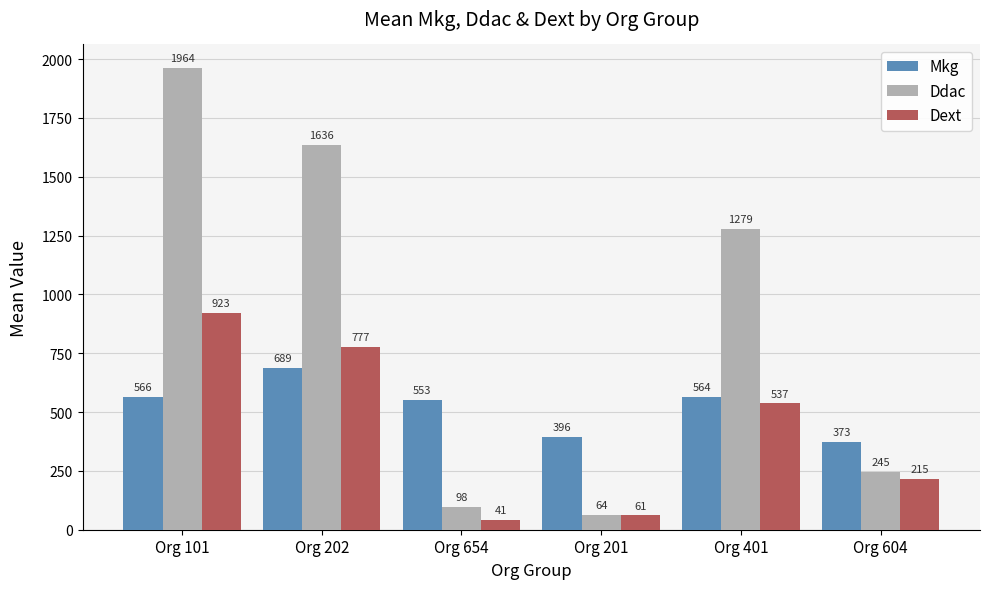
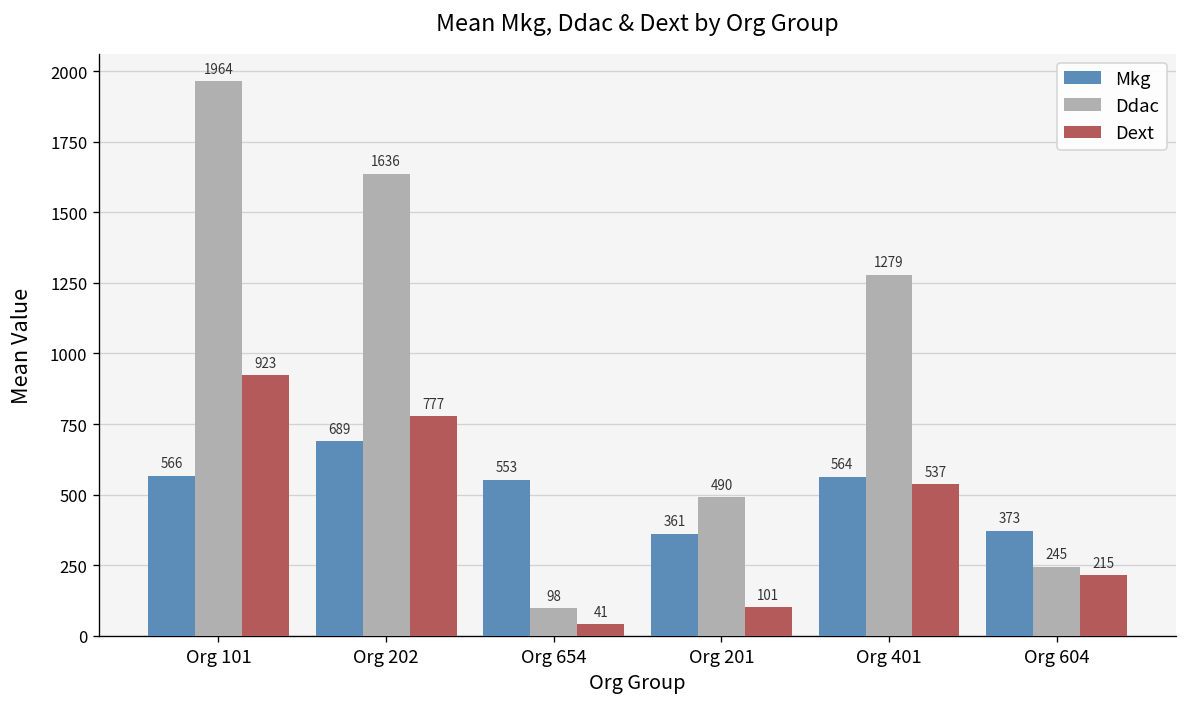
Mkg, Org 201: 396 -> 361
Ddac, Org 201: 64 -> 490
Dext, Org 201: 61 -> 101
